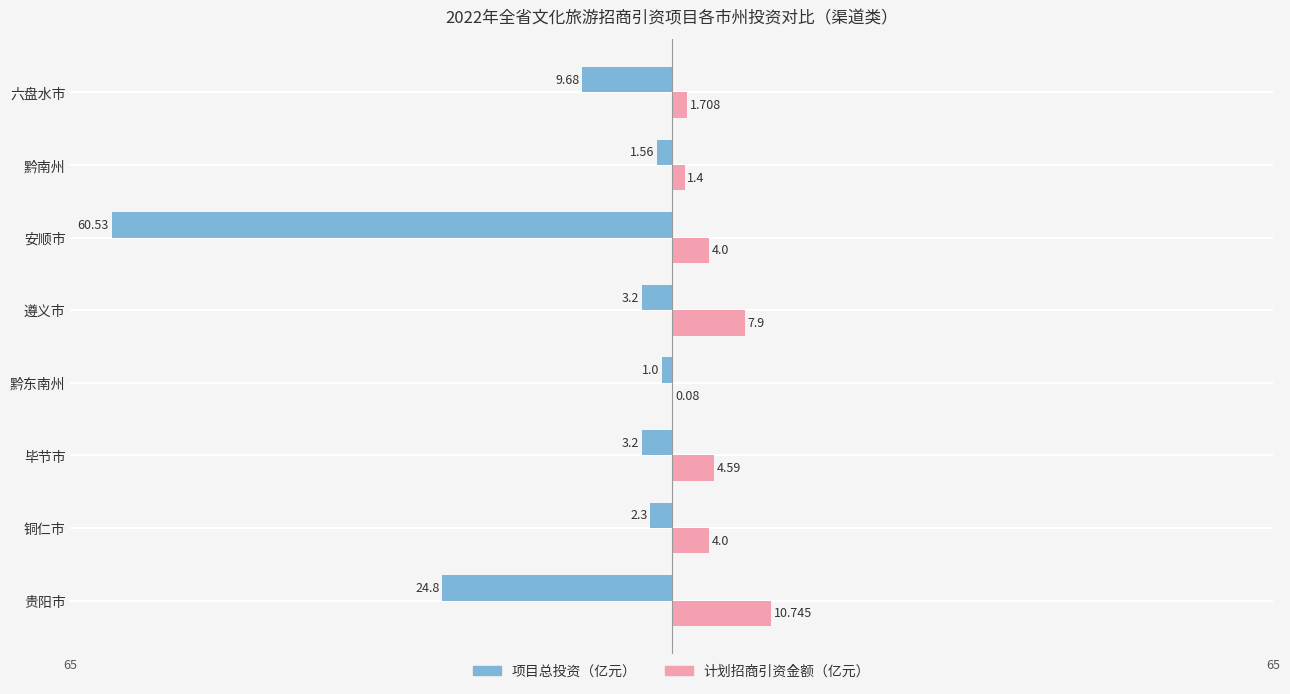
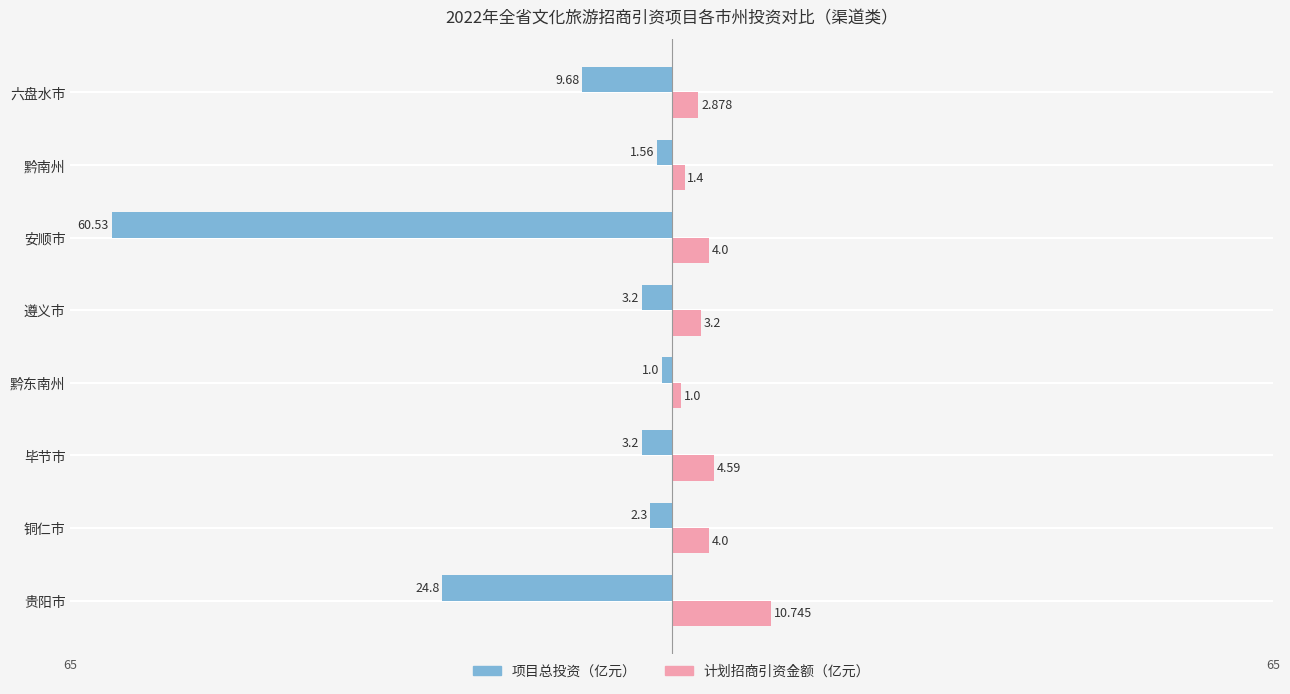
计划招商引资金额（亿元）, 六盘水市: 1.708 -> 2.878
计划招商引资金额（亿元）, 遵义市: 7.9 -> 3.2
计划招商引资金额（亿元）, 黔东南州: 0.08 -> 1.0
